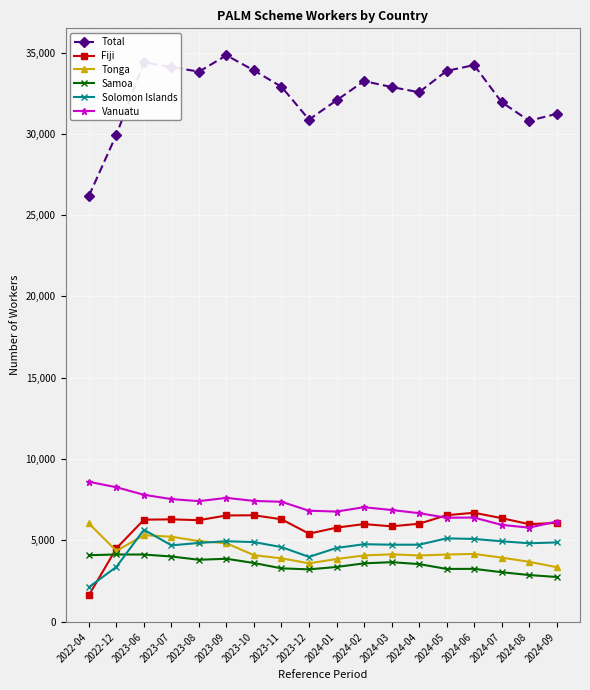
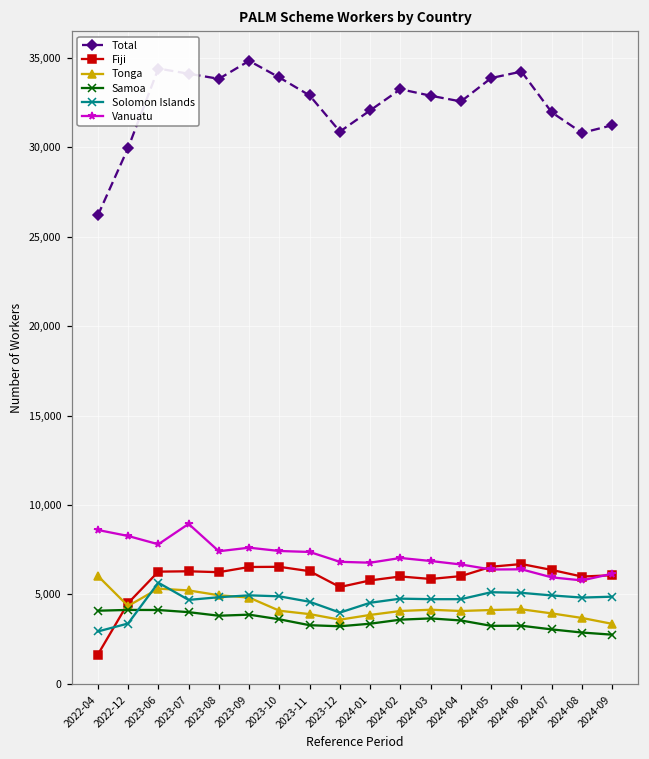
Solomon Islands, 2022-04: 2,100 -> 2,900
Vanuatu, 2023-07: 7,500 -> 8,900
